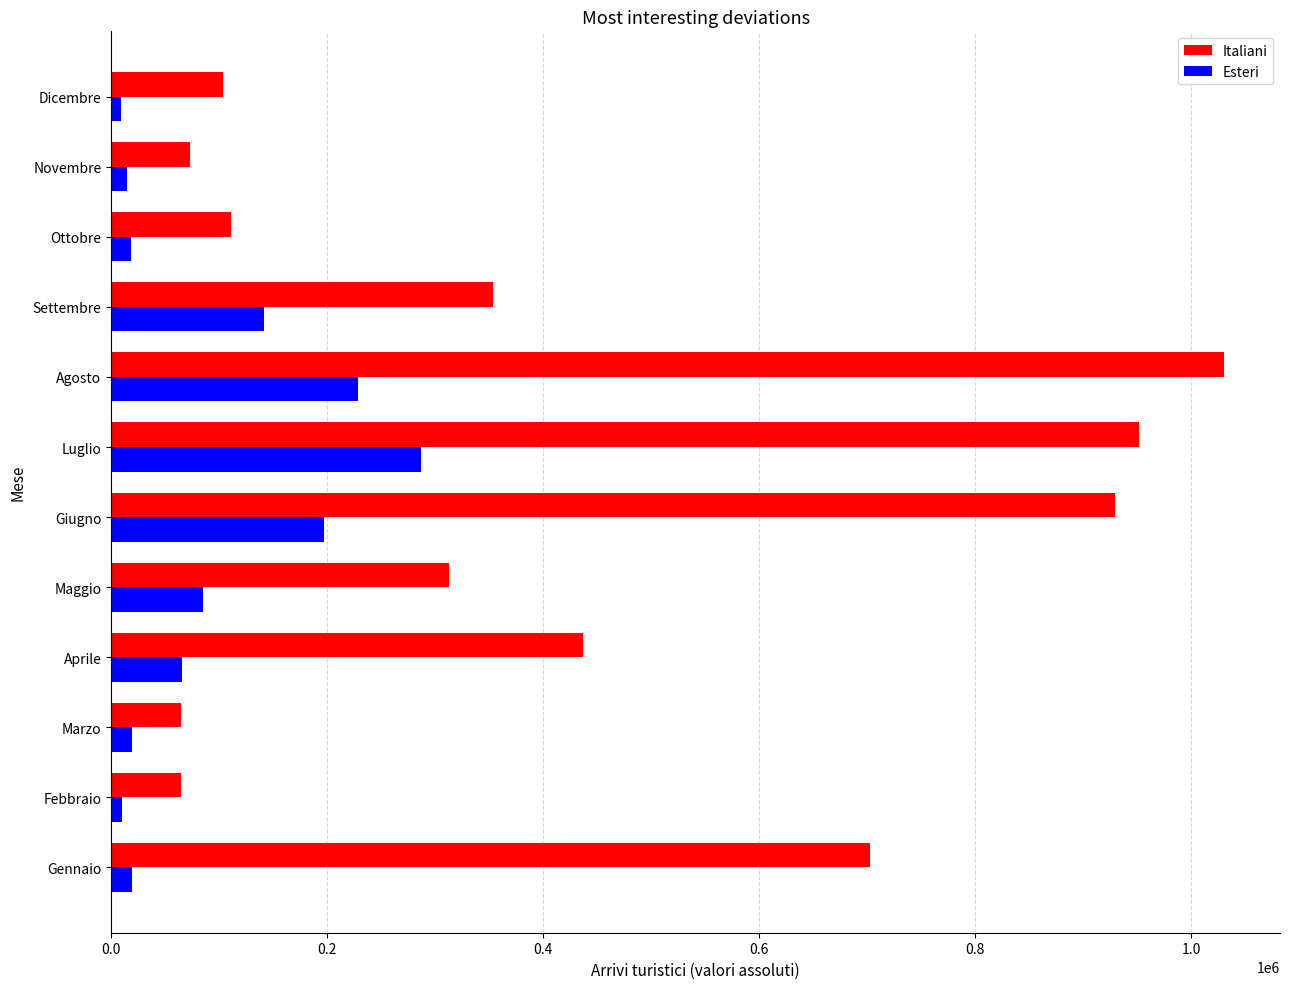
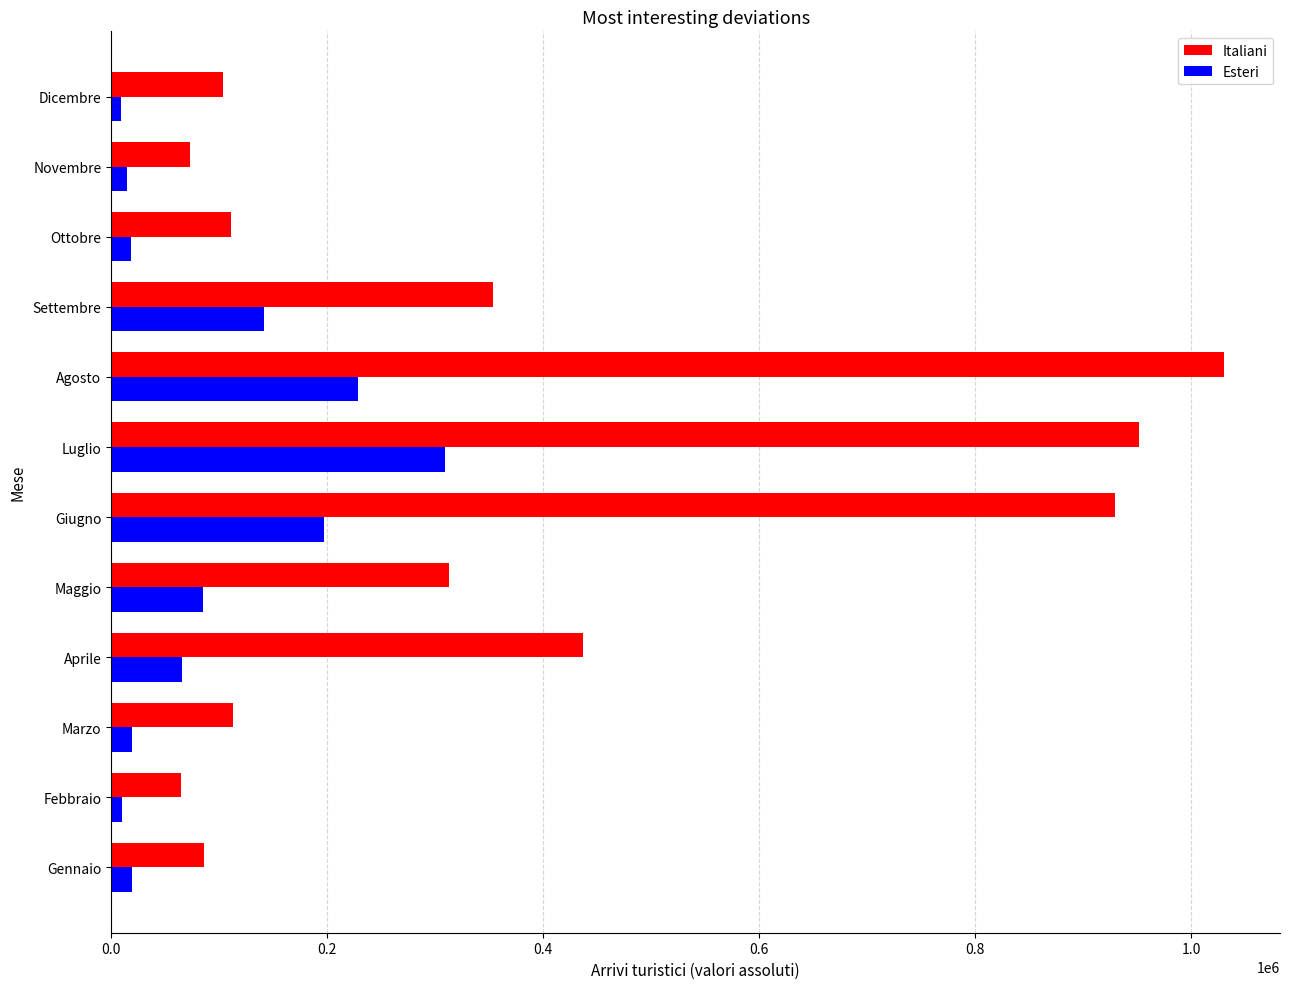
Esteri, Luglio: 287000 -> 309000
Italiani, Marzo: 65000 -> 113000
Italiani, Gennaio: 702000 -> 85000
